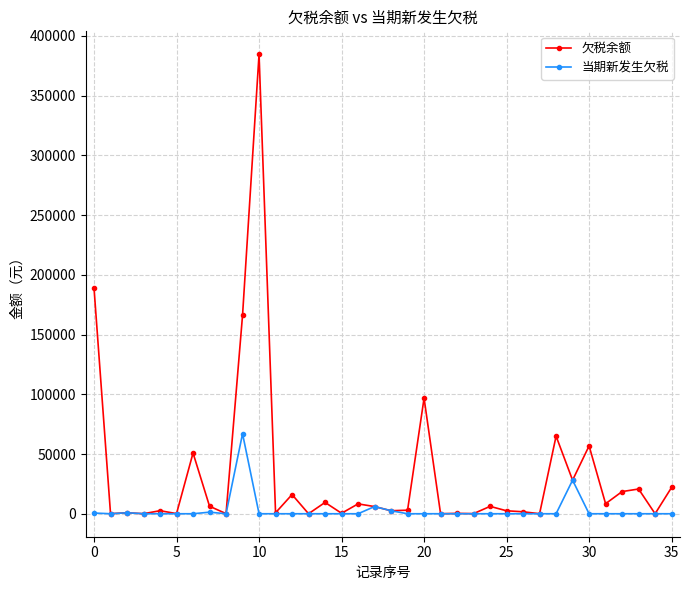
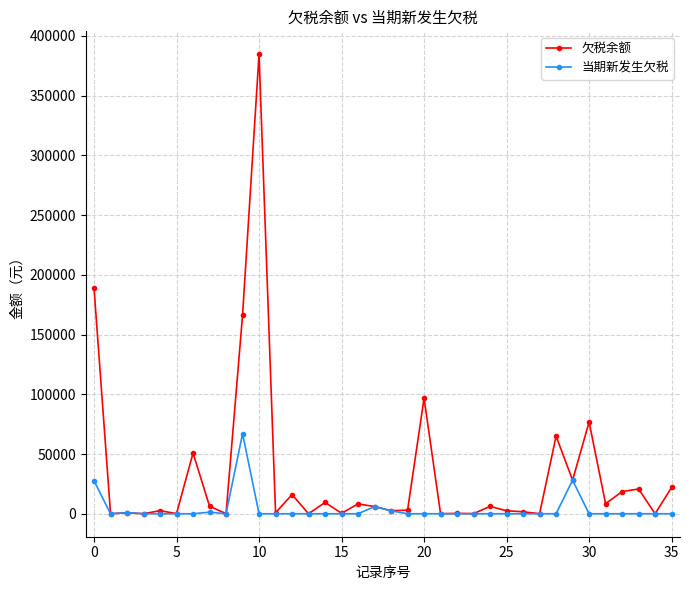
当期新发生欠税, 0: 1000 -> 28000
欠税余额, 30: 57000 -> 77000
